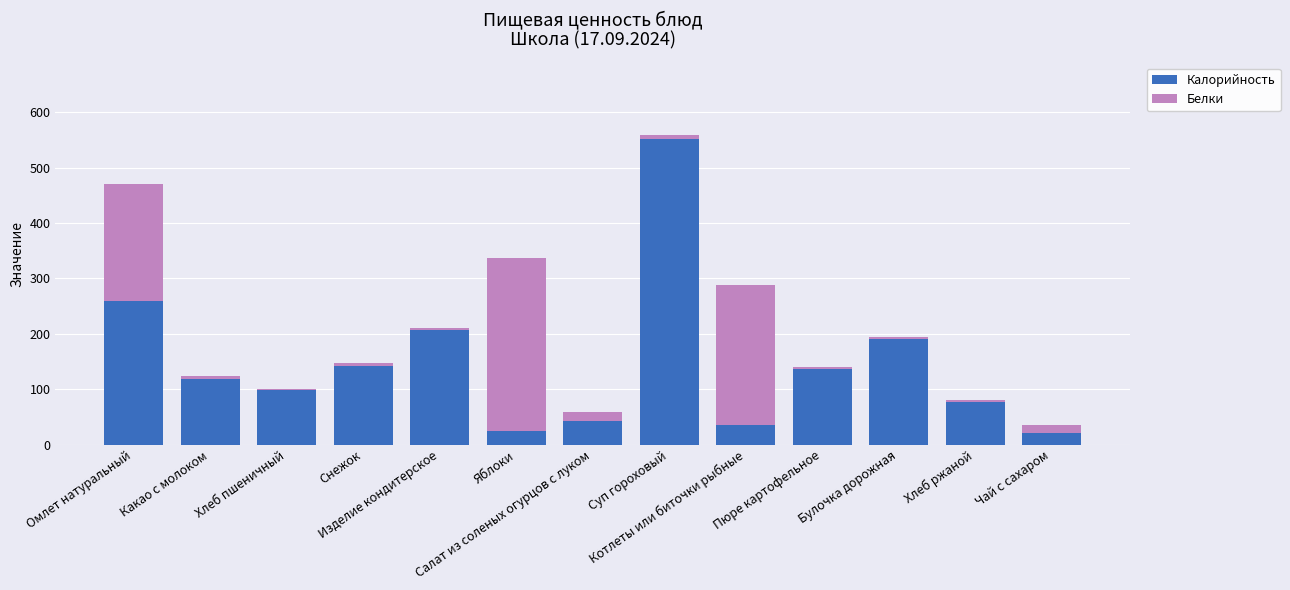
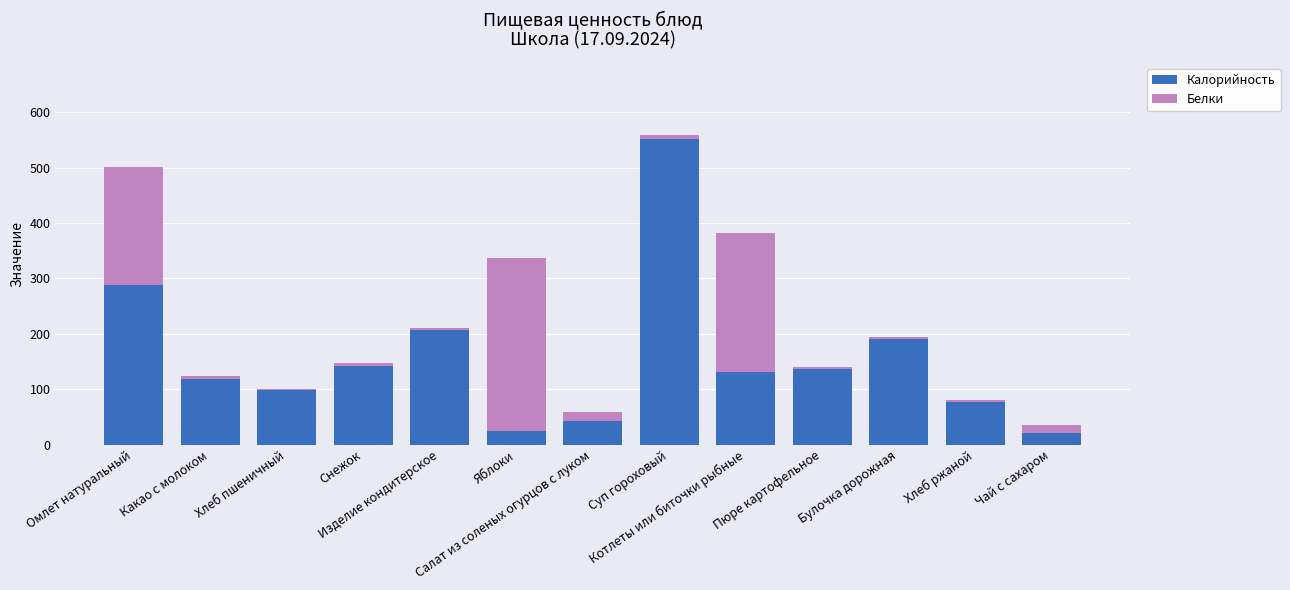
Калорийность, Омлет натуральный: 260 -> 290
Калорийность, Котлеты или биточки рыбные: 40 -> 130
